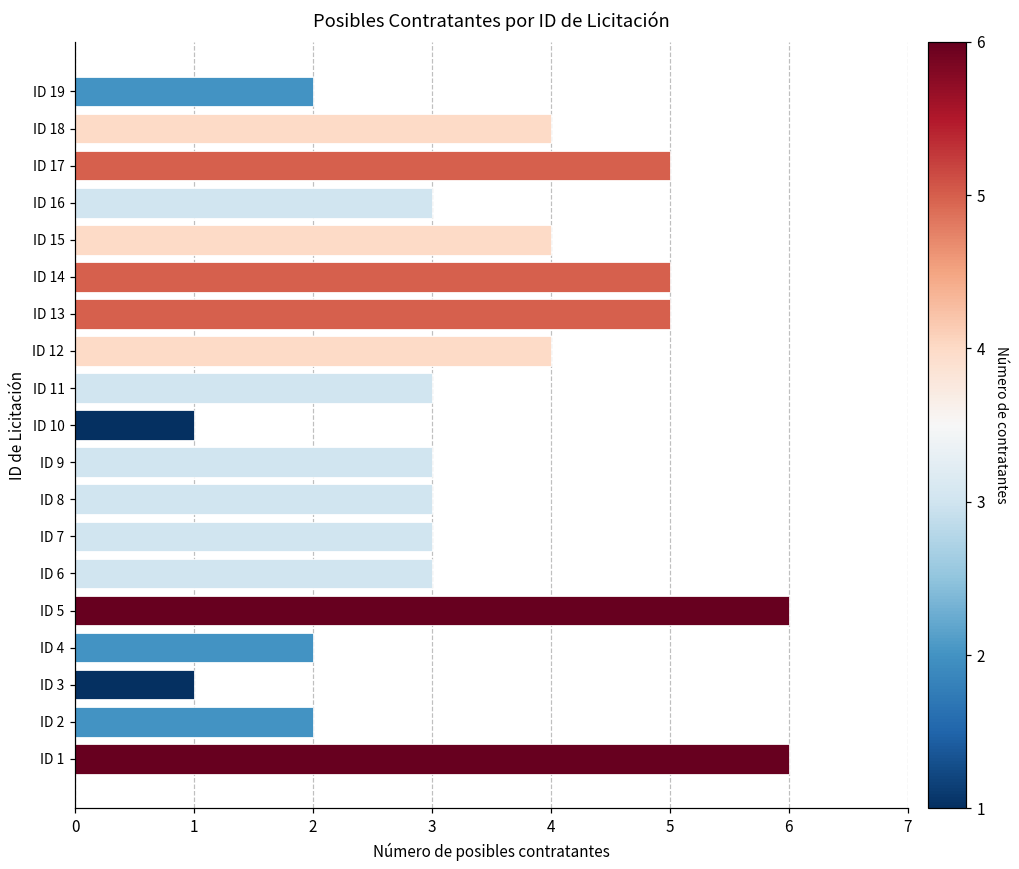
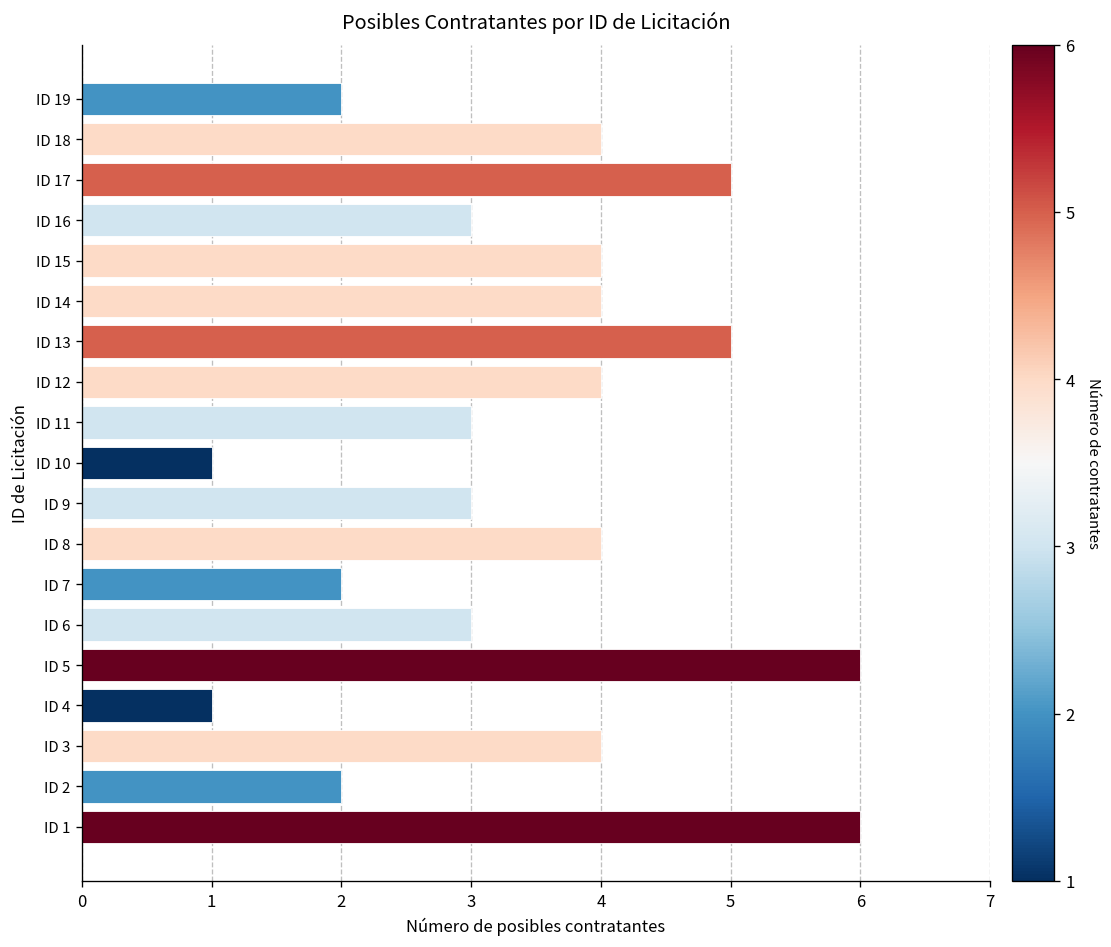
ID 14: 5 -> 4
ID 8: 3 -> 4
ID 7: 3 -> 2
ID 4: 2 -> 1
ID 3: 1 -> 4
